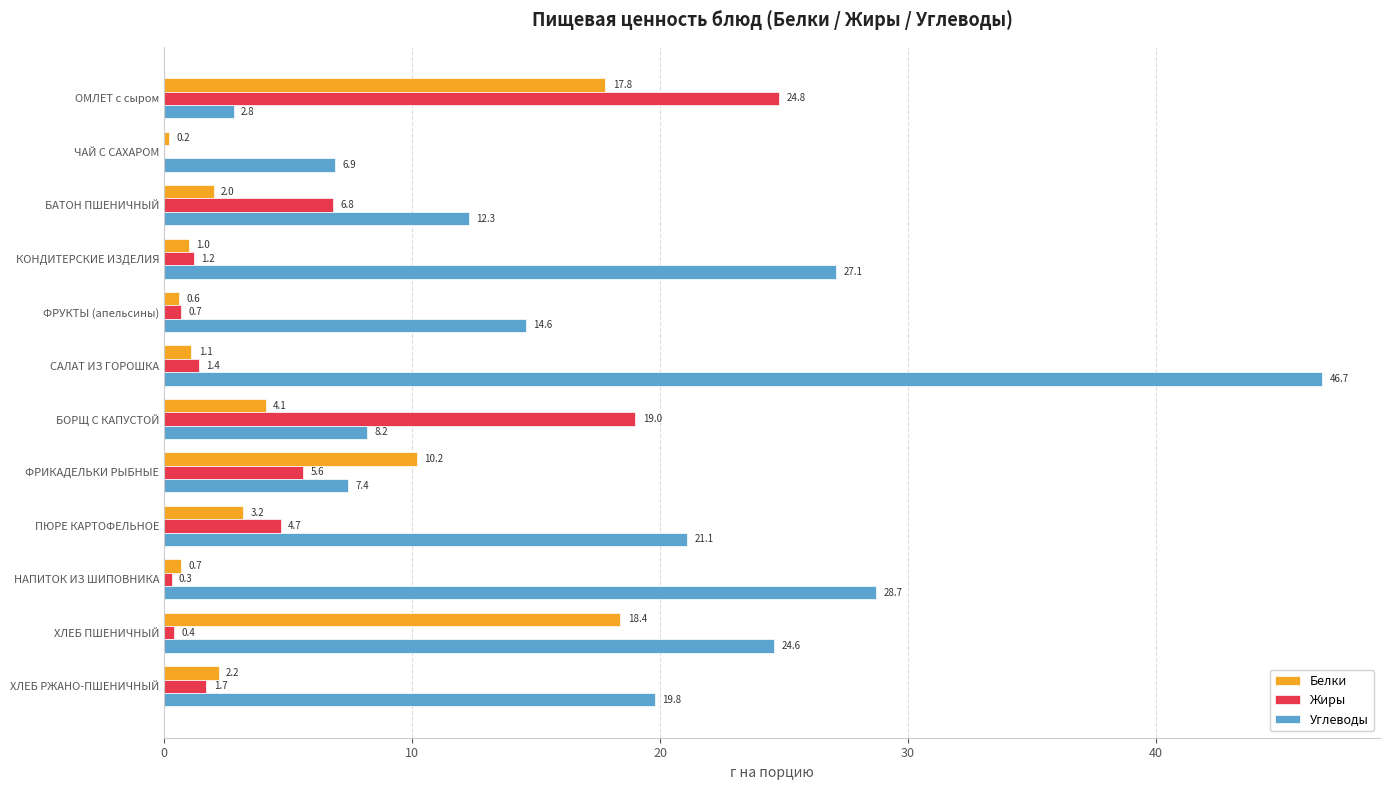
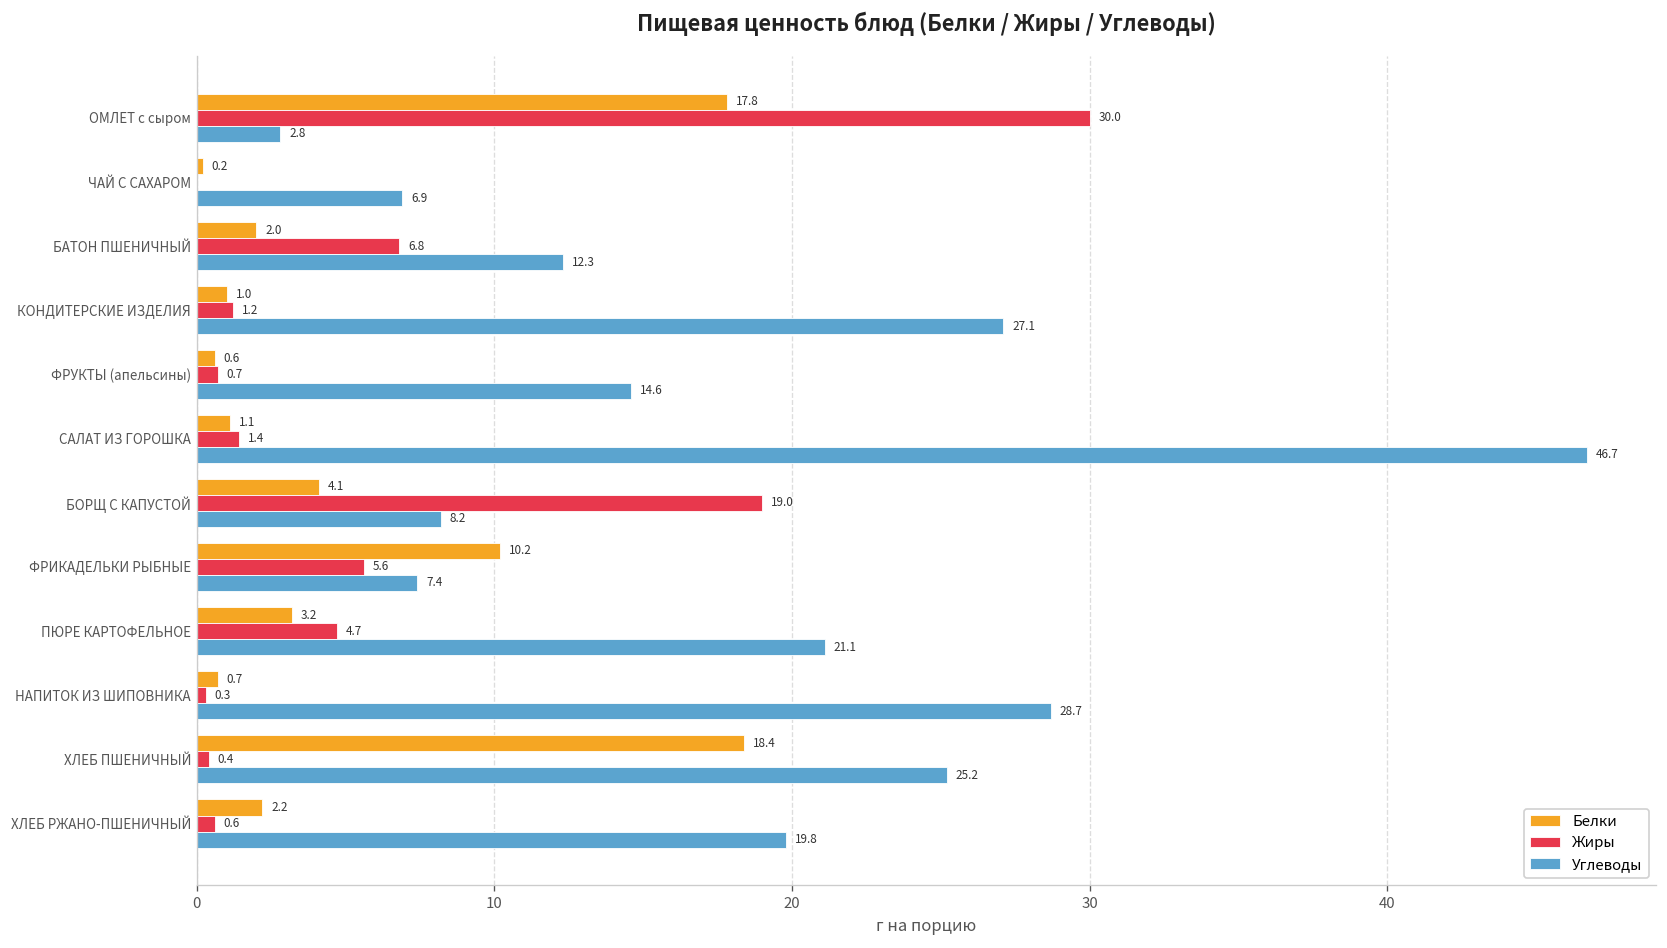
Жиры, ОМЛЕТ с сыром: 24.8 -> 30.0
Углеводы, ХЛЕБ ПШЕНИЧНЫЙ: 24.6 -> 25.2
Жиры, ХЛЕБ РЖАНО-ПШЕНИЧНЫЙ: 1.7 -> 0.6
